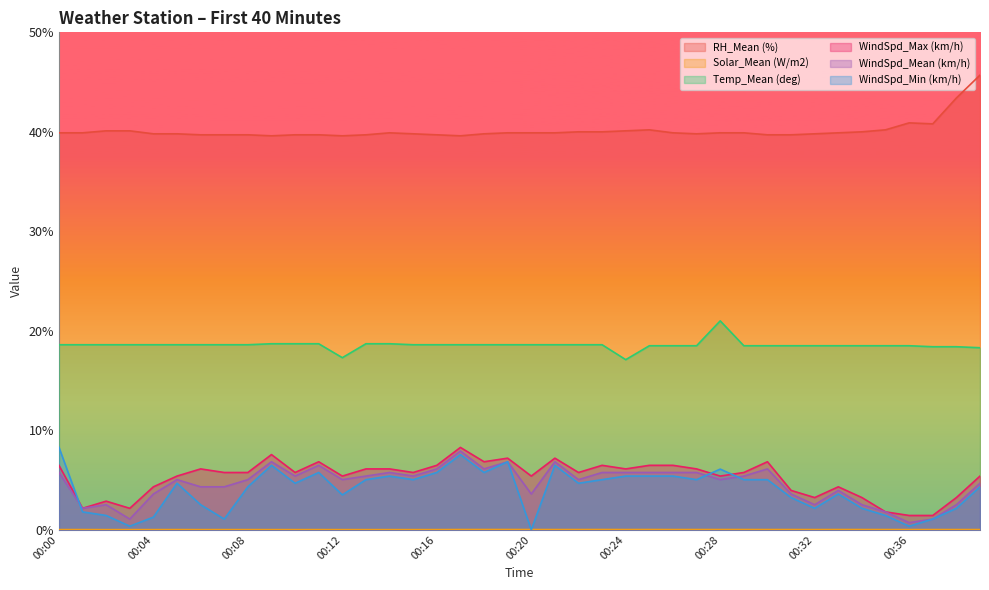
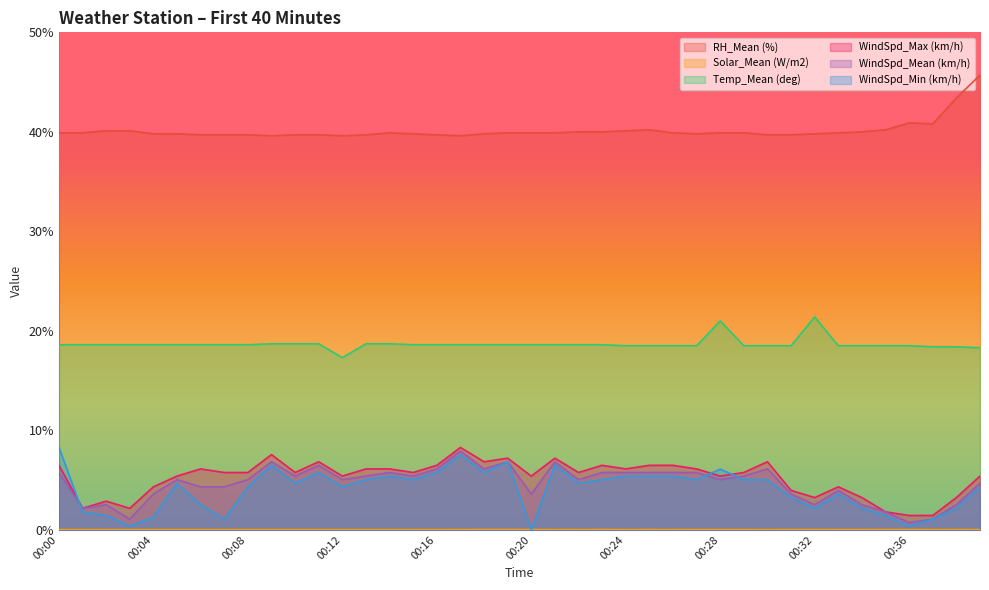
WindSpd_Min (km/h), 00:12: 3.5% -> 4.3%
Temp_Mean (deg), 00:24: 17% -> 19%
Temp_Mean (deg), 00:32: 19% -> 21%
